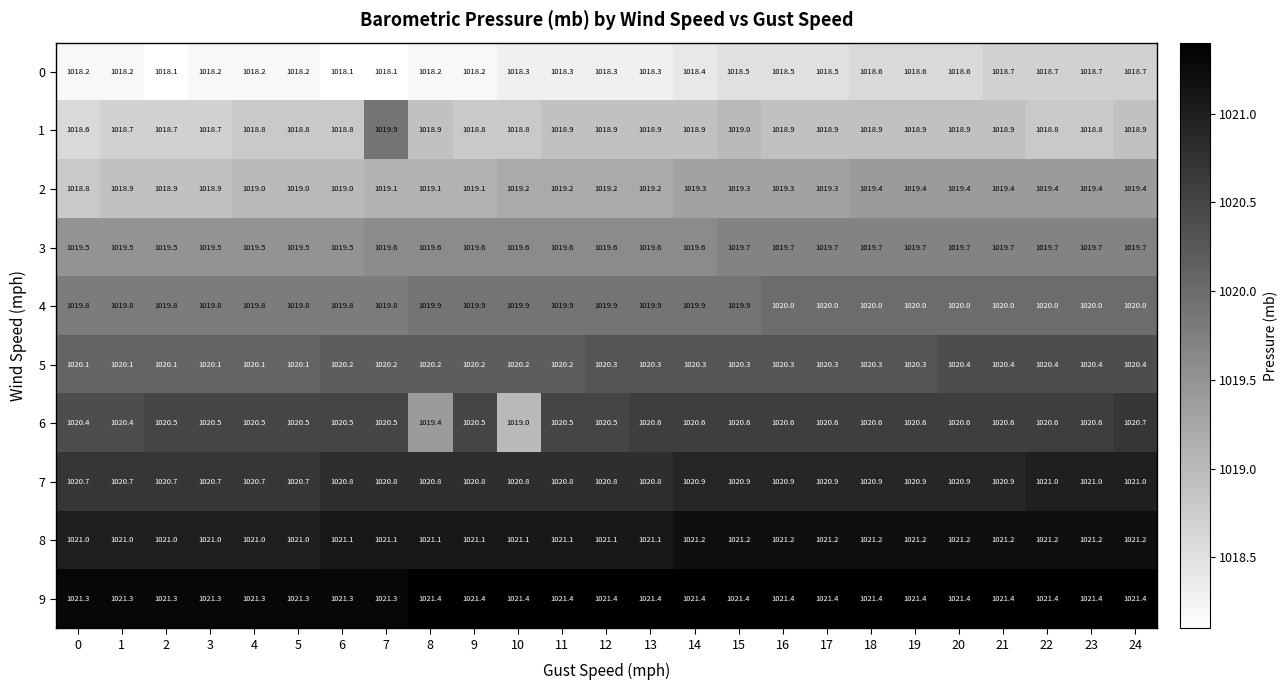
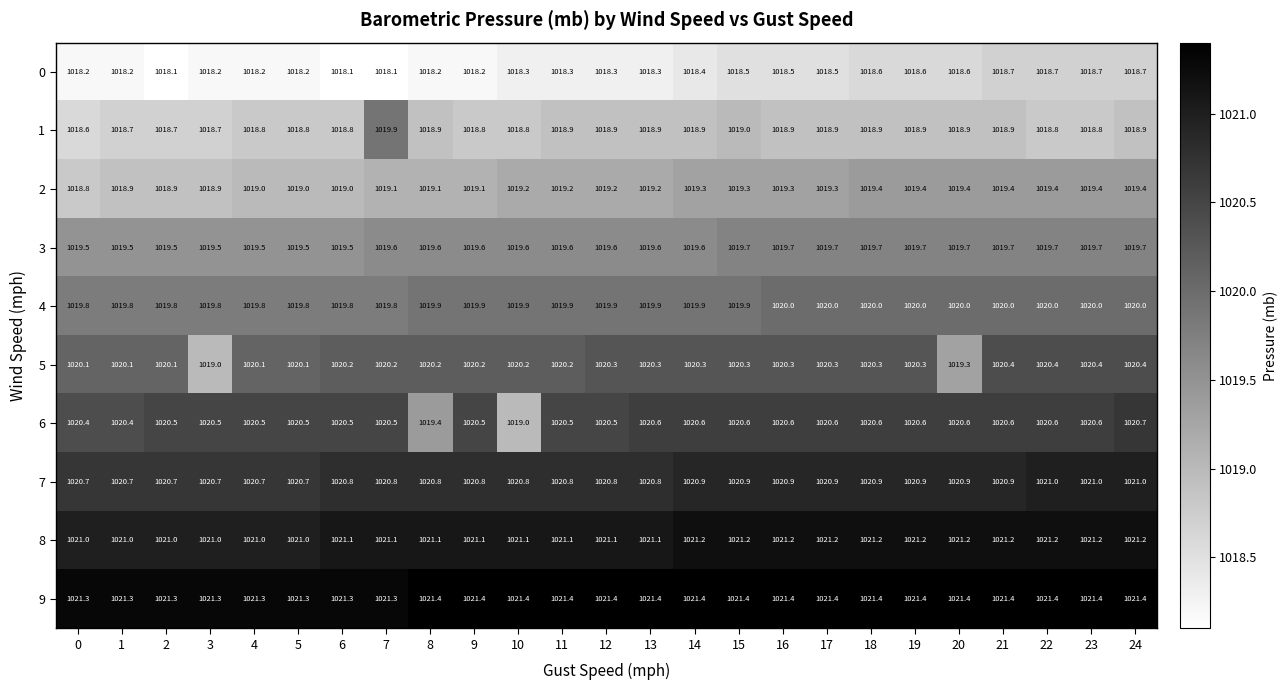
5, 3: 1020.1 -> 1019.0
5, 20: 1020.4 -> 1019.3
